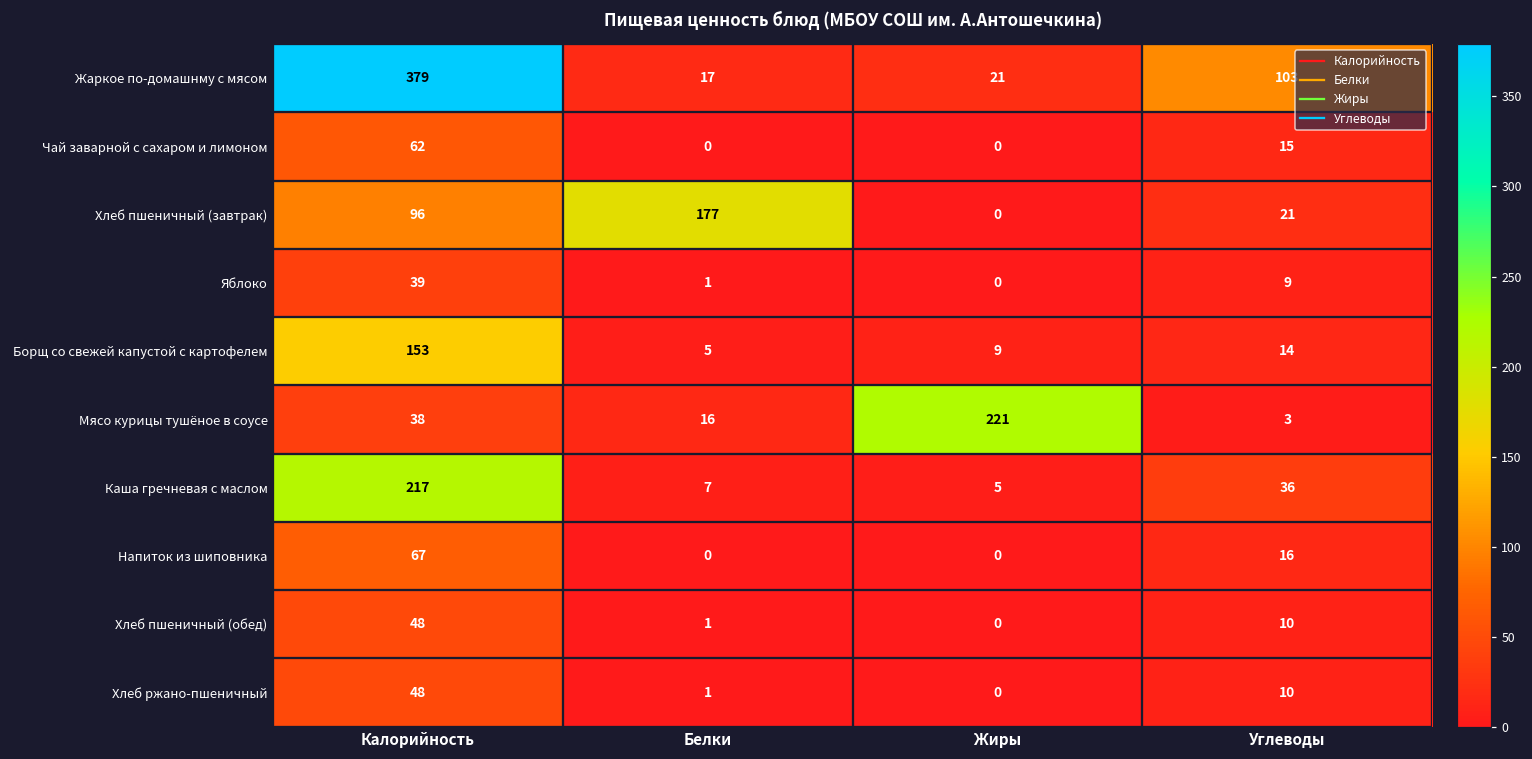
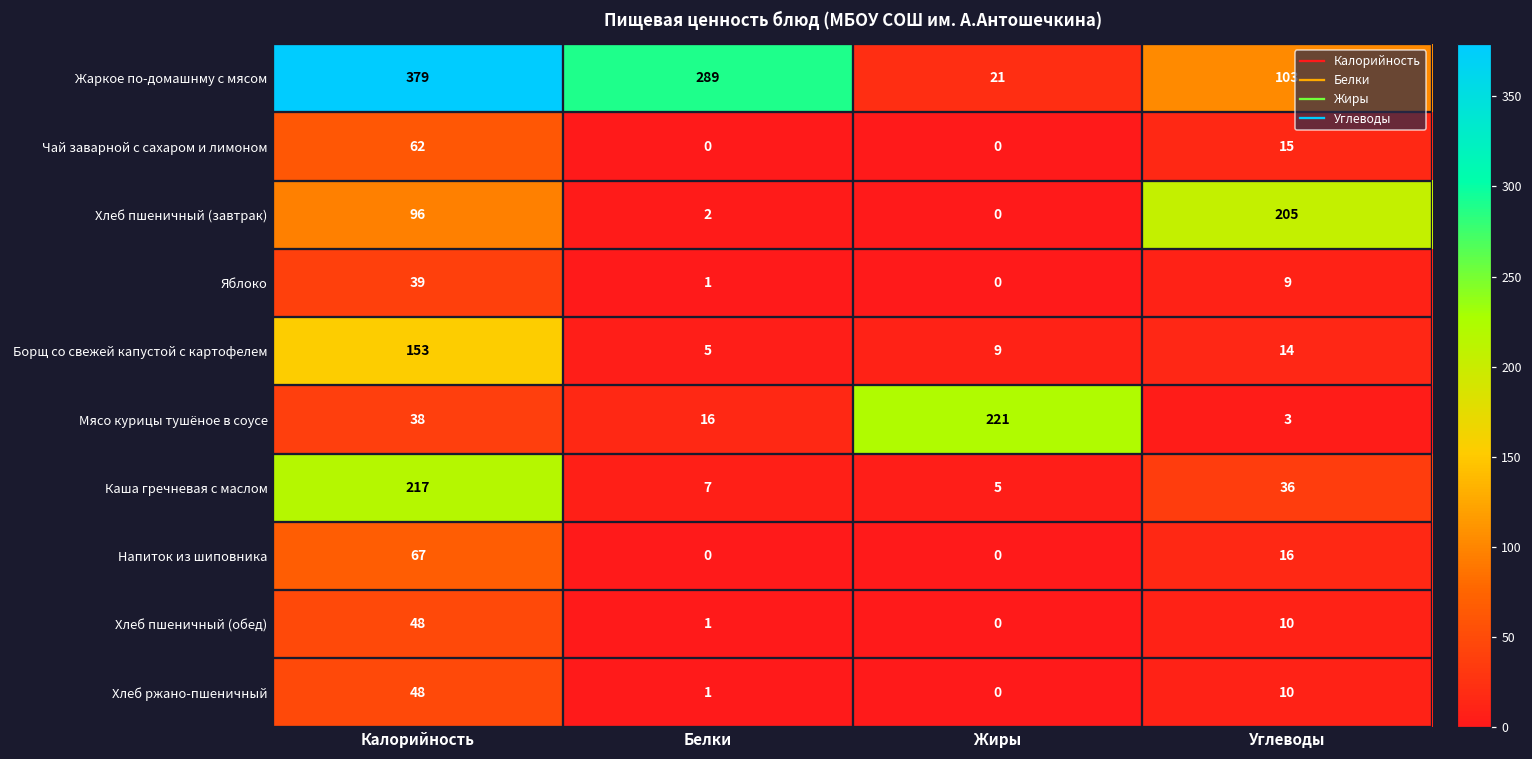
Жаркое по-домашнму с мясом, Белки: 17 -> 289
Хлеб пшеничный (завтрак), Белки: 177 -> 2
Хлеб пшеничный (завтрак), Углеводы: 21 -> 205
